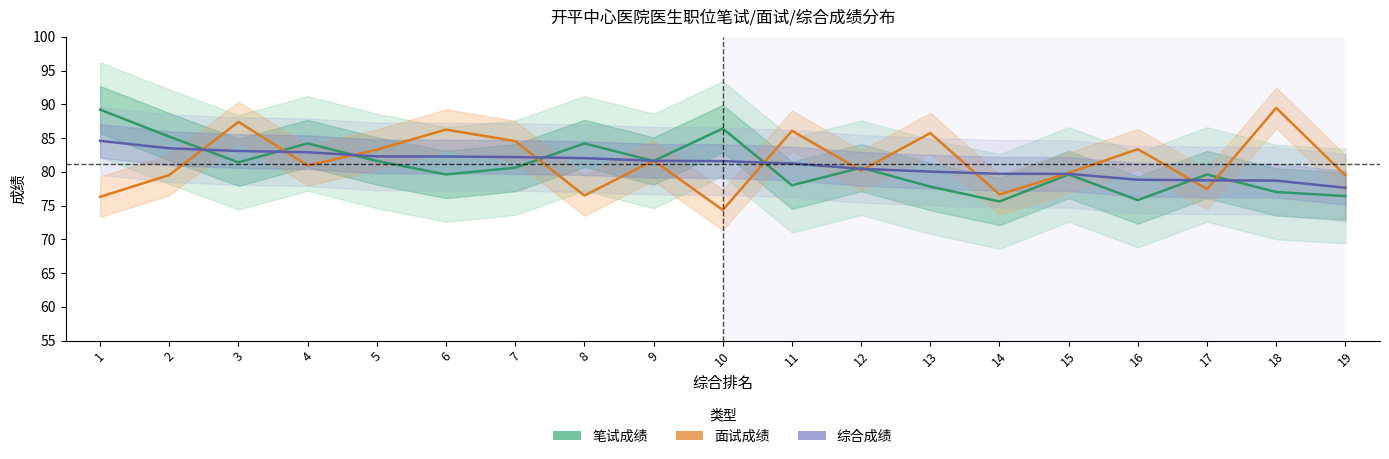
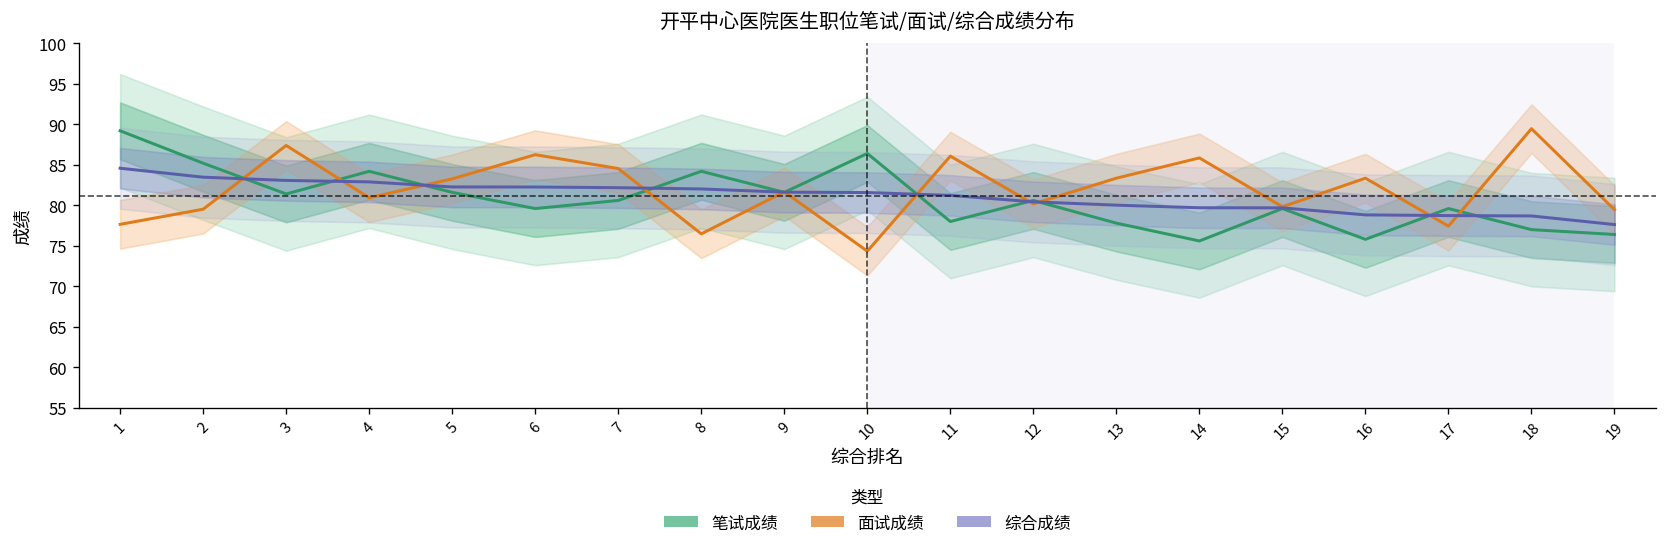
面试成绩, 1: 76 -> 78
面试成绩, 13: 86 -> 83
面试成绩, 14: 77 -> 86
